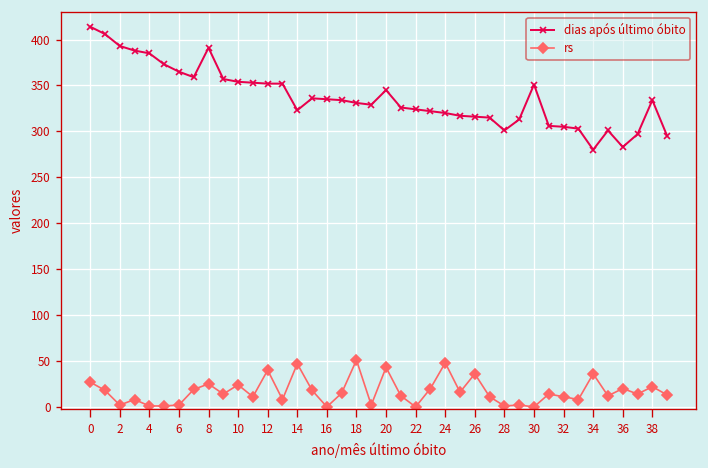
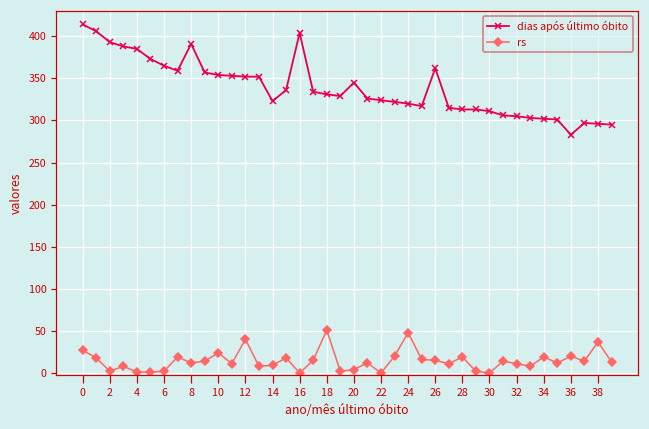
rs, 8: 30 -> 10
rs, 14: 50 -> 10
dias após último óbito, 16: 340 -> 400
rs, 20: 40 -> 0
dias após último óbito, 26: 320 -> 360
rs, 26: 40 -> 20
dias após último óbito, 28: 300 -> 310
rs, 28: 0 -> 20
dias após último óbito, 30: 350 -> 310
dias após último óbito, 34: 280 -> 300
rs, 34: 40 -> 20
dias após último óbito, 38: 330 -> 300
rs, 38: 20 -> 40
